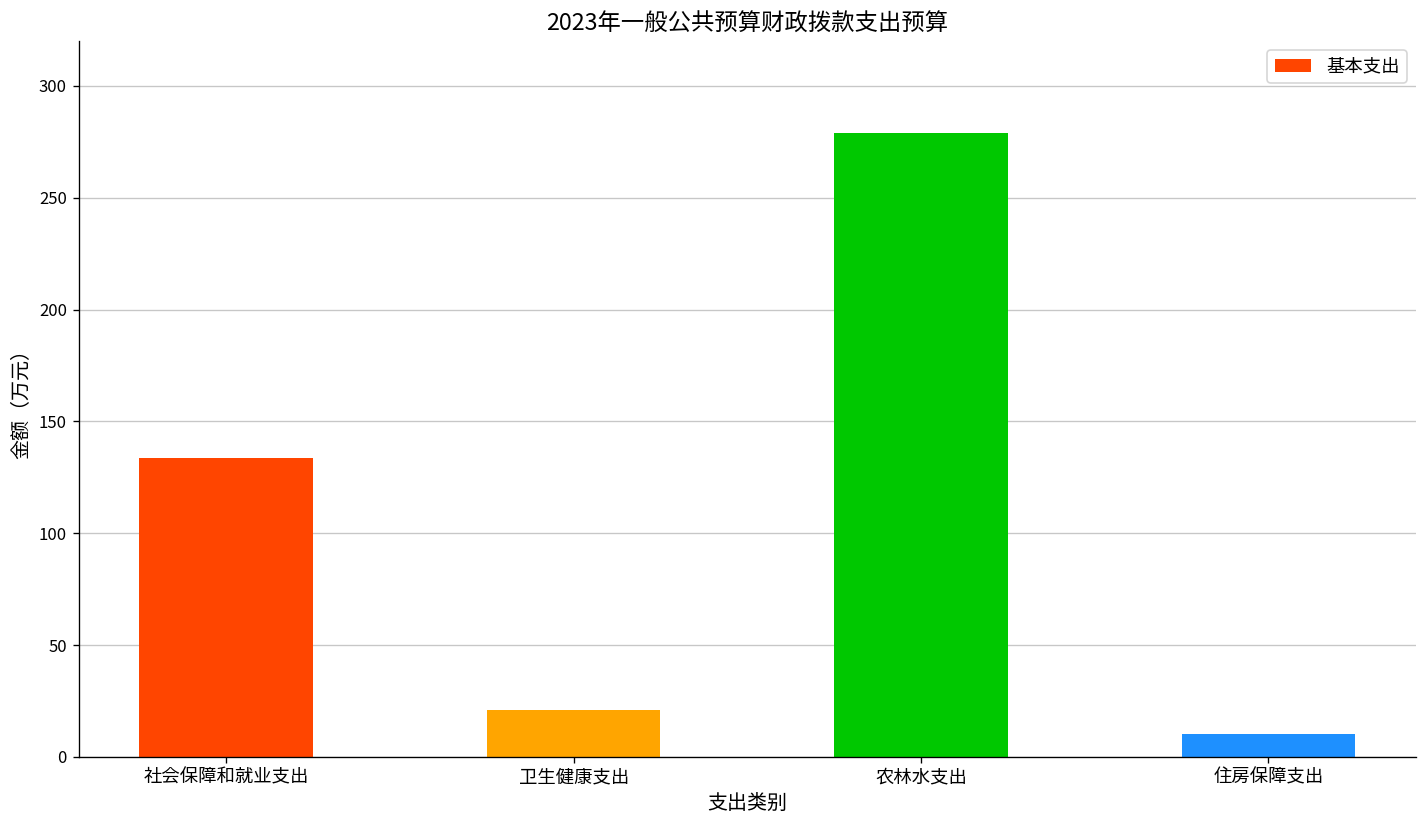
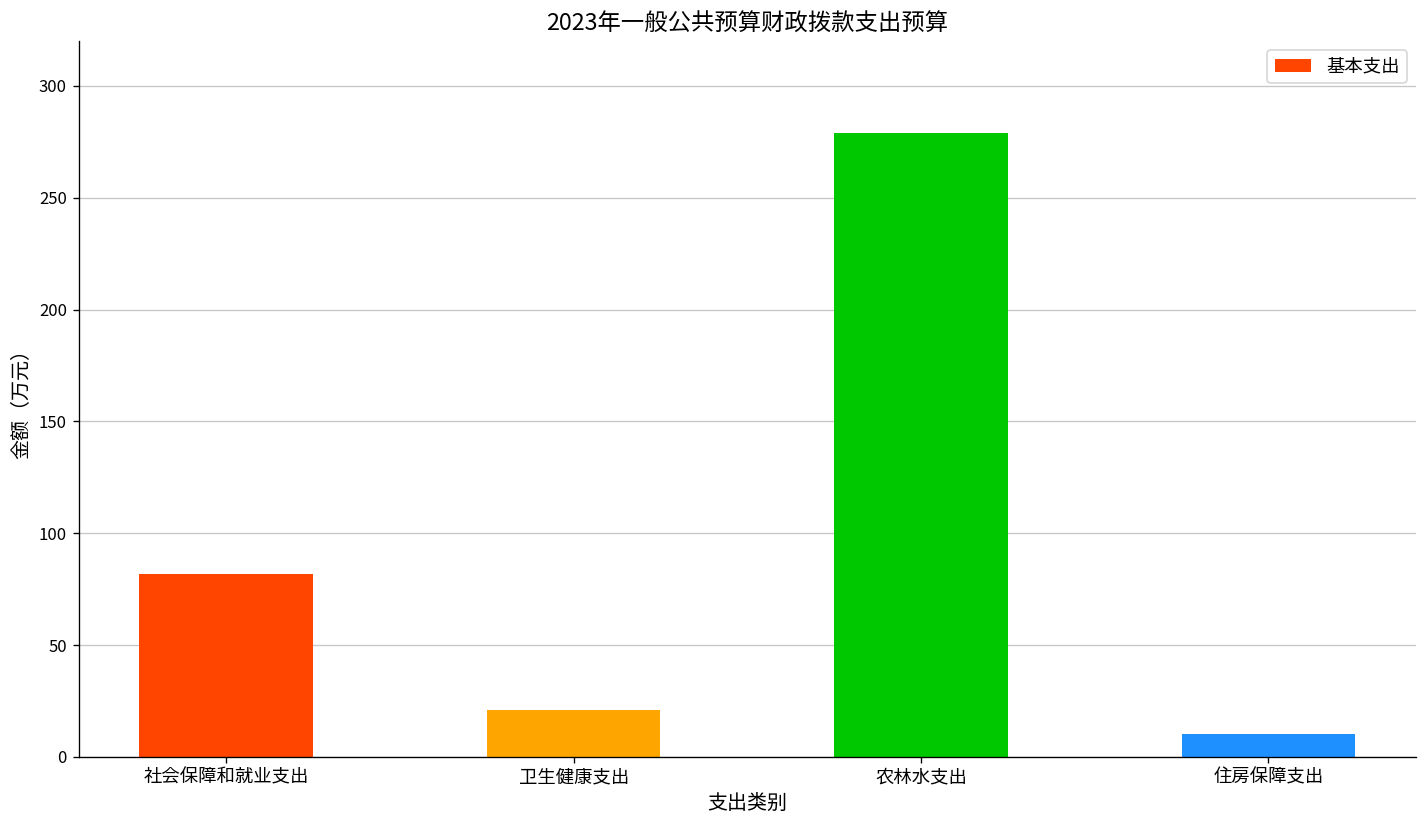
社会保障和就业支出: 134 -> 82
